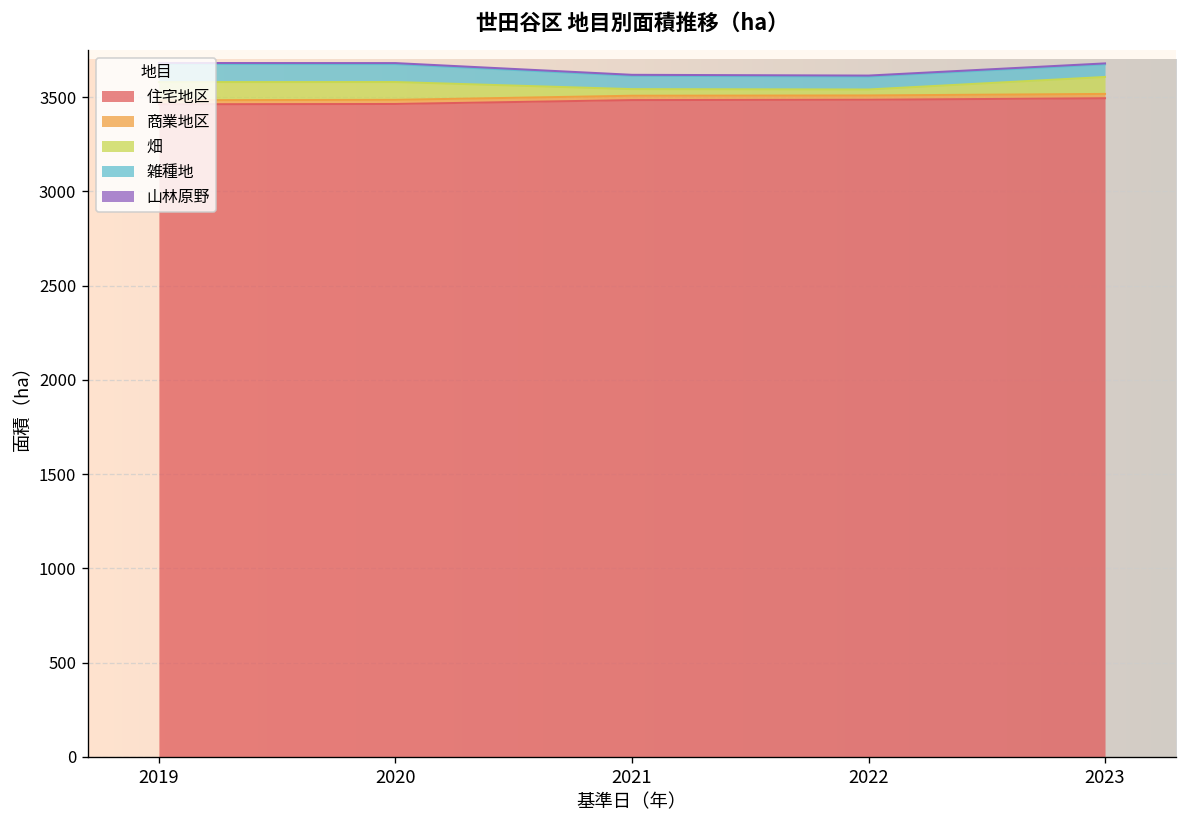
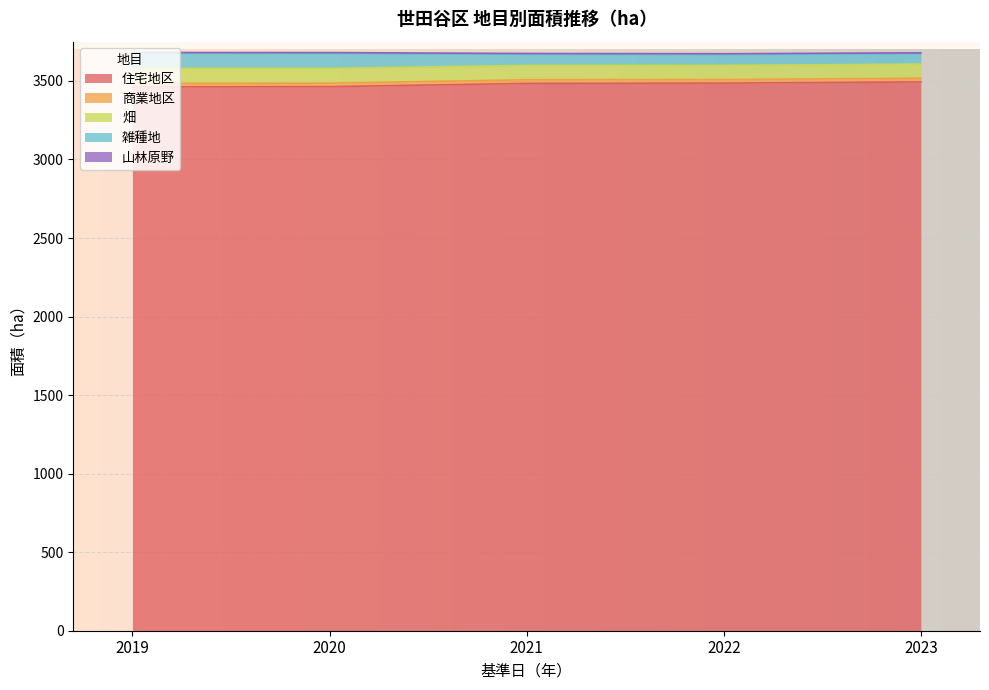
畑, 2021: 40 -> 90
畑, 2022: 30 -> 90
